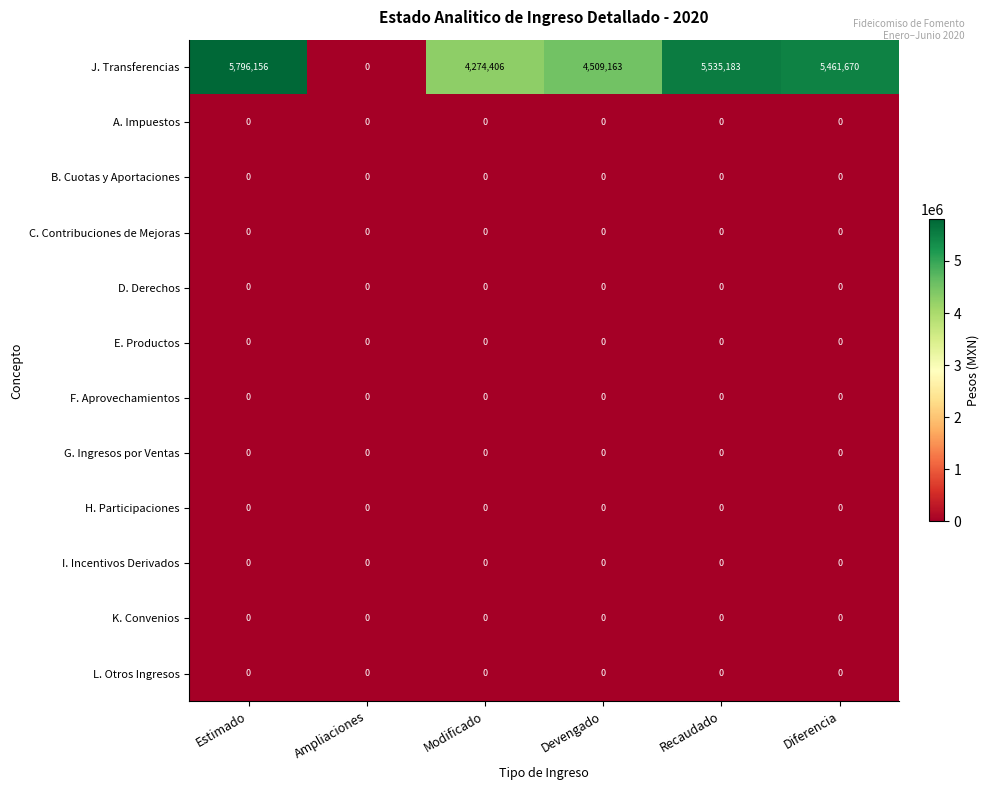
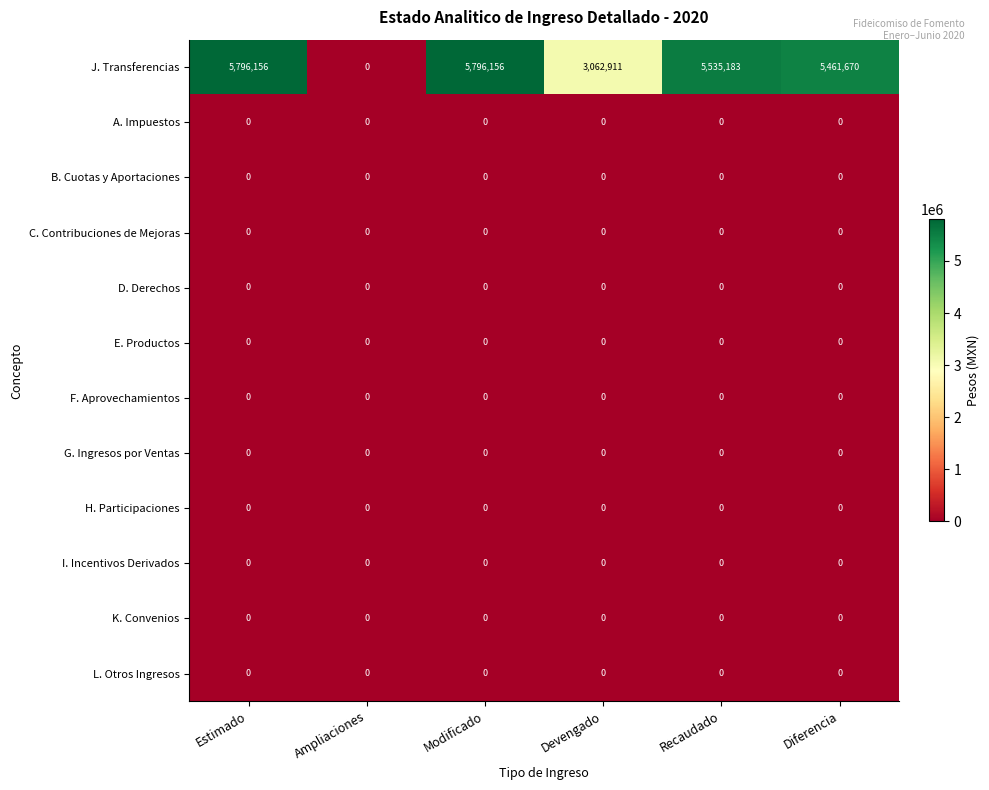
J. Transferencias, Modificado: 4,274,406 -> 5,796,156
J. Transferencias, Devengado: 4,509,163 -> 3,062,911
